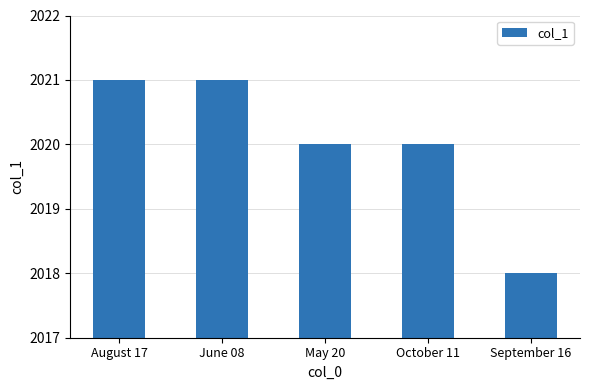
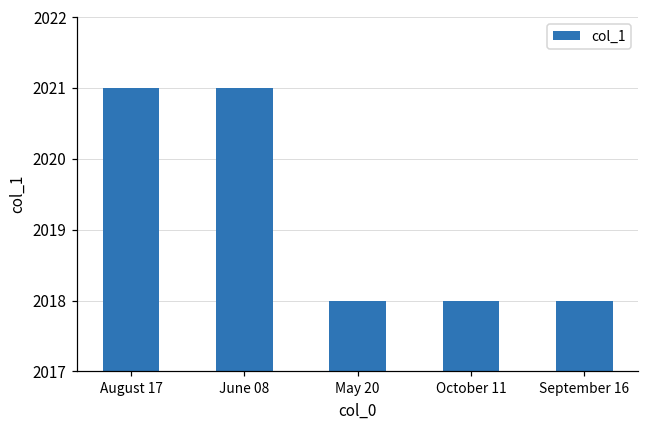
May 20: 2020 -> 2018
October 11: 2020 -> 2018
